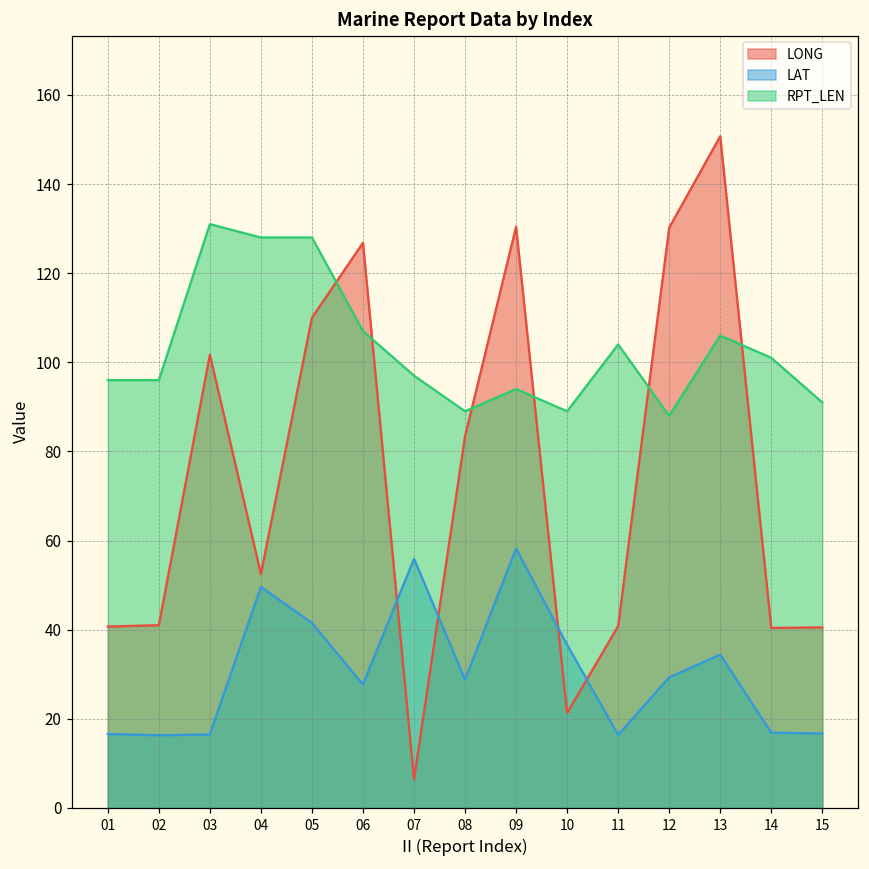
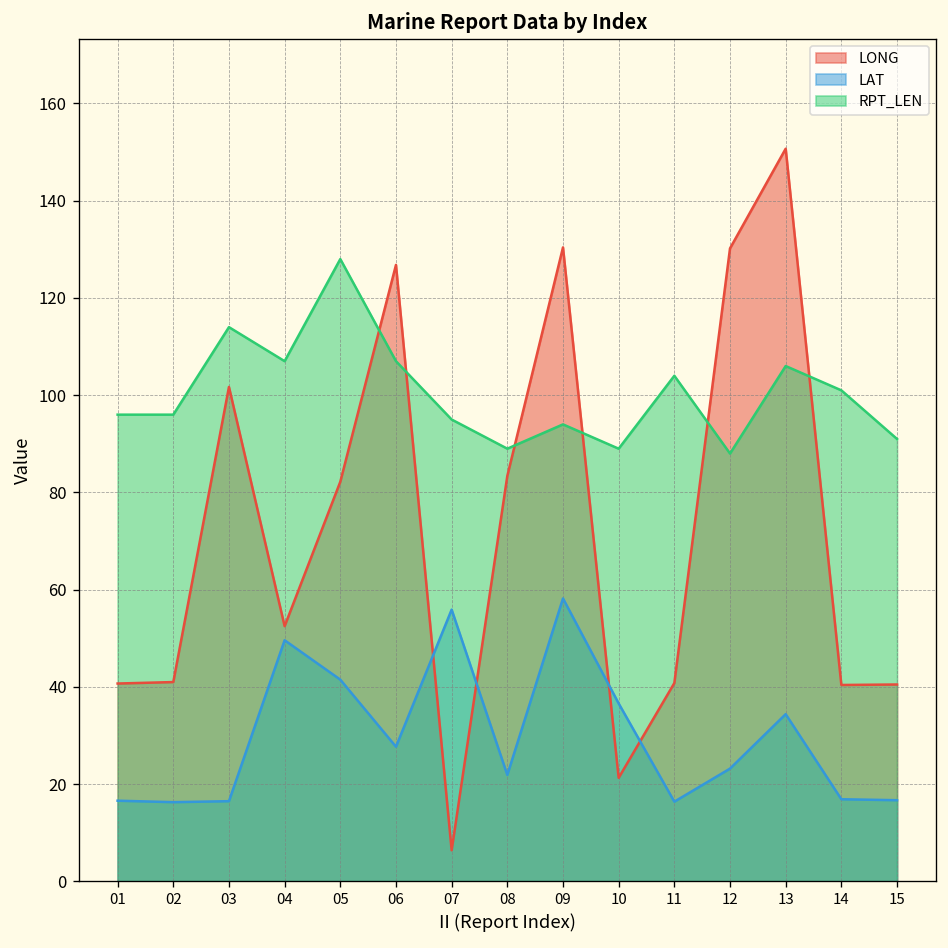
RPT_LEN, 03: 131 -> 114
RPT_LEN, 04: 128 -> 107
LONG, 05: 110 -> 82
RPT_LEN, 07: 97 -> 95
LAT, 08: 29 -> 22
LAT, 12: 29 -> 23
